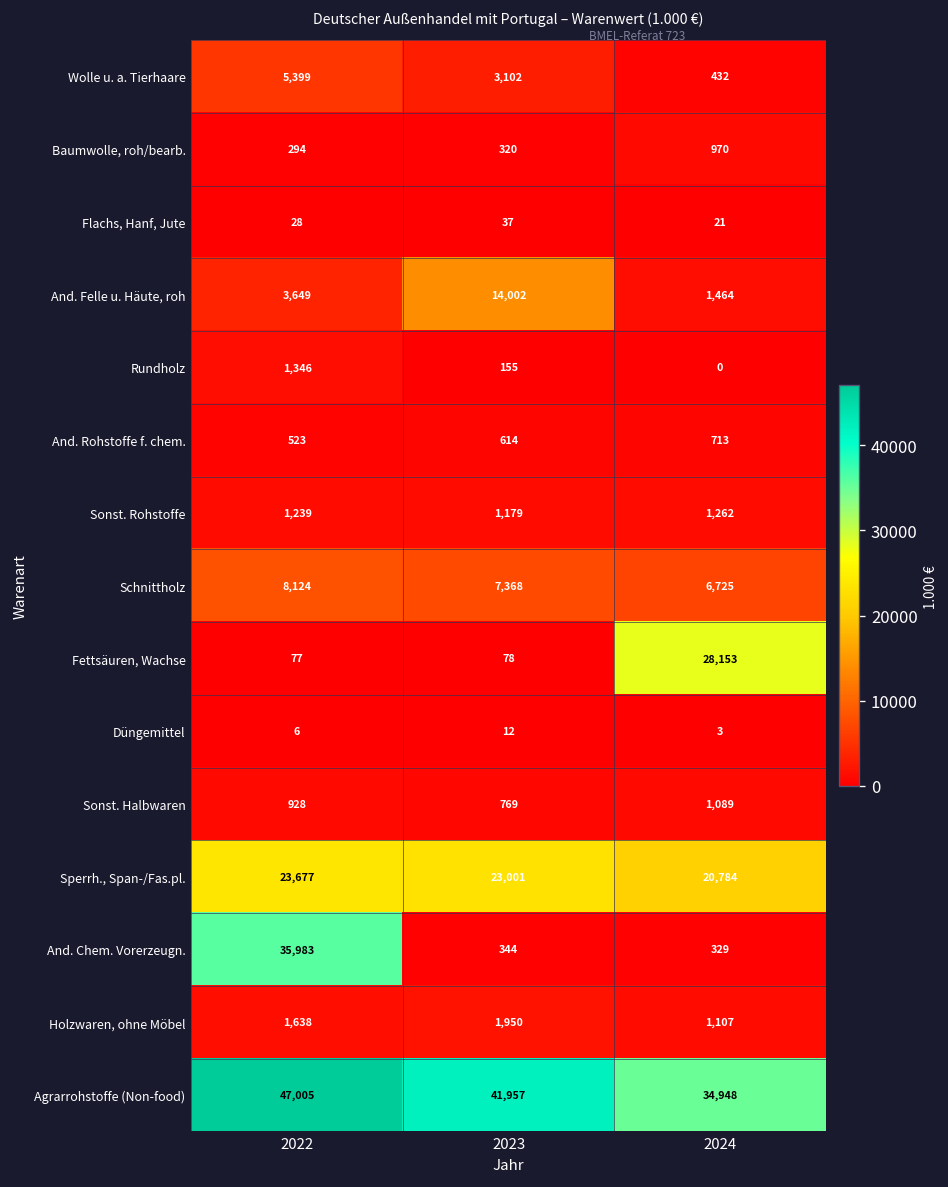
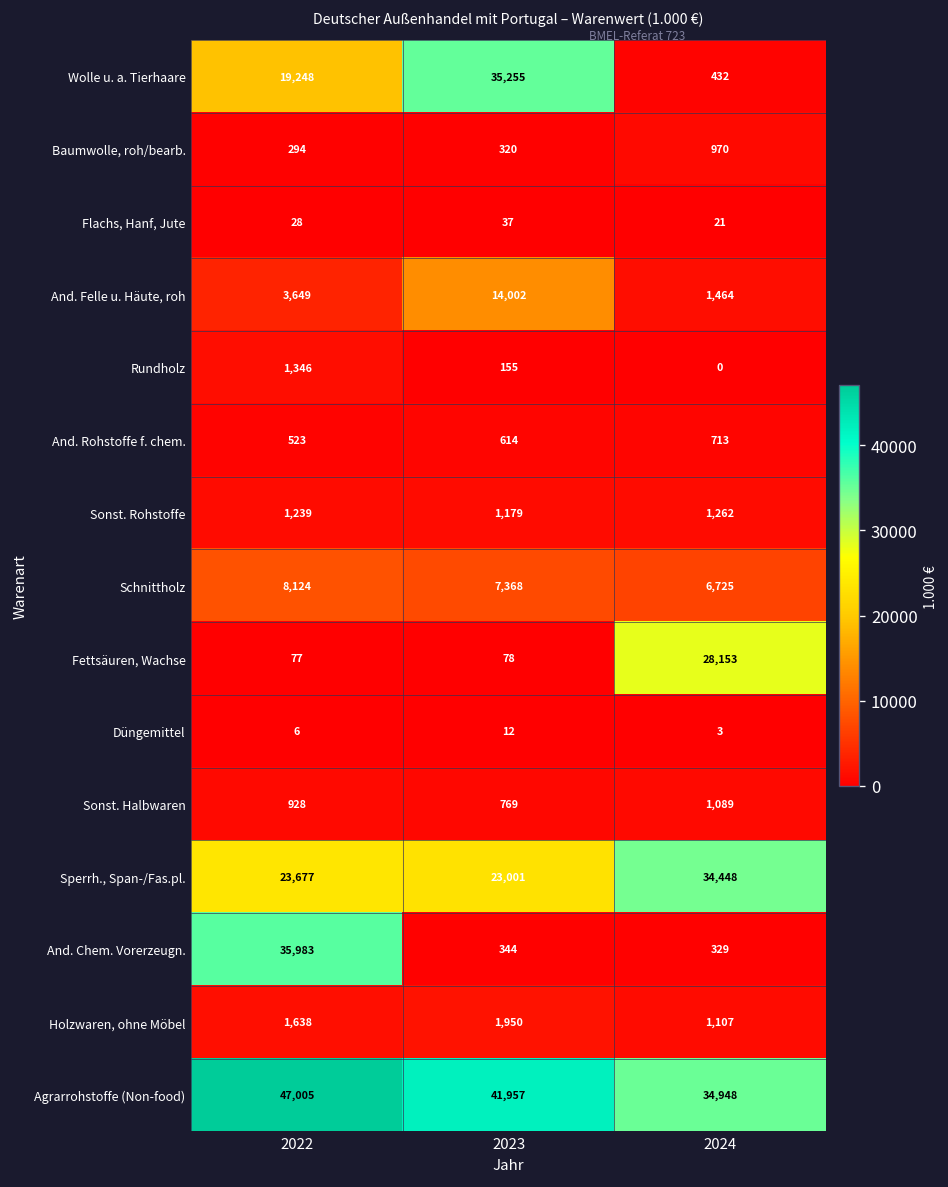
Wolle u. a. Tierhaare, 2022: 5,399 -> 19,248
Wolle u. a. Tierhaare, 2023: 3,102 -> 35,255
Sperrh., Span-/Fas.pl., 2024: 20,784 -> 34,448
